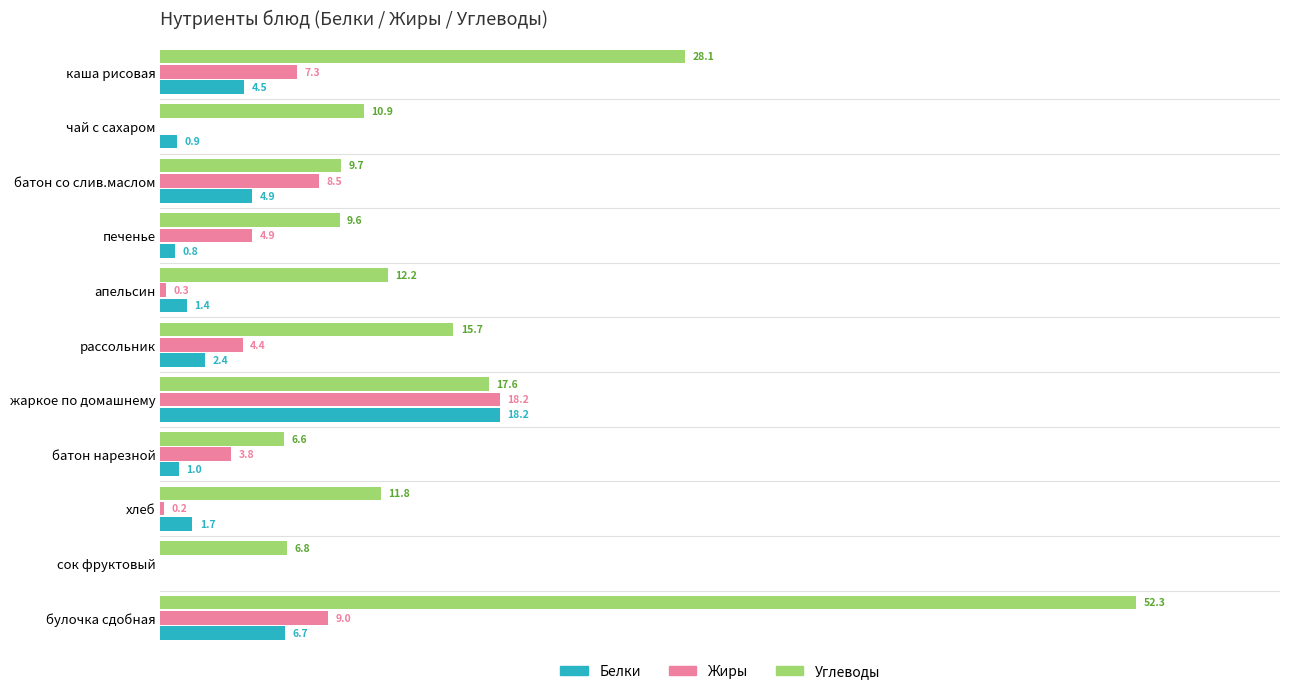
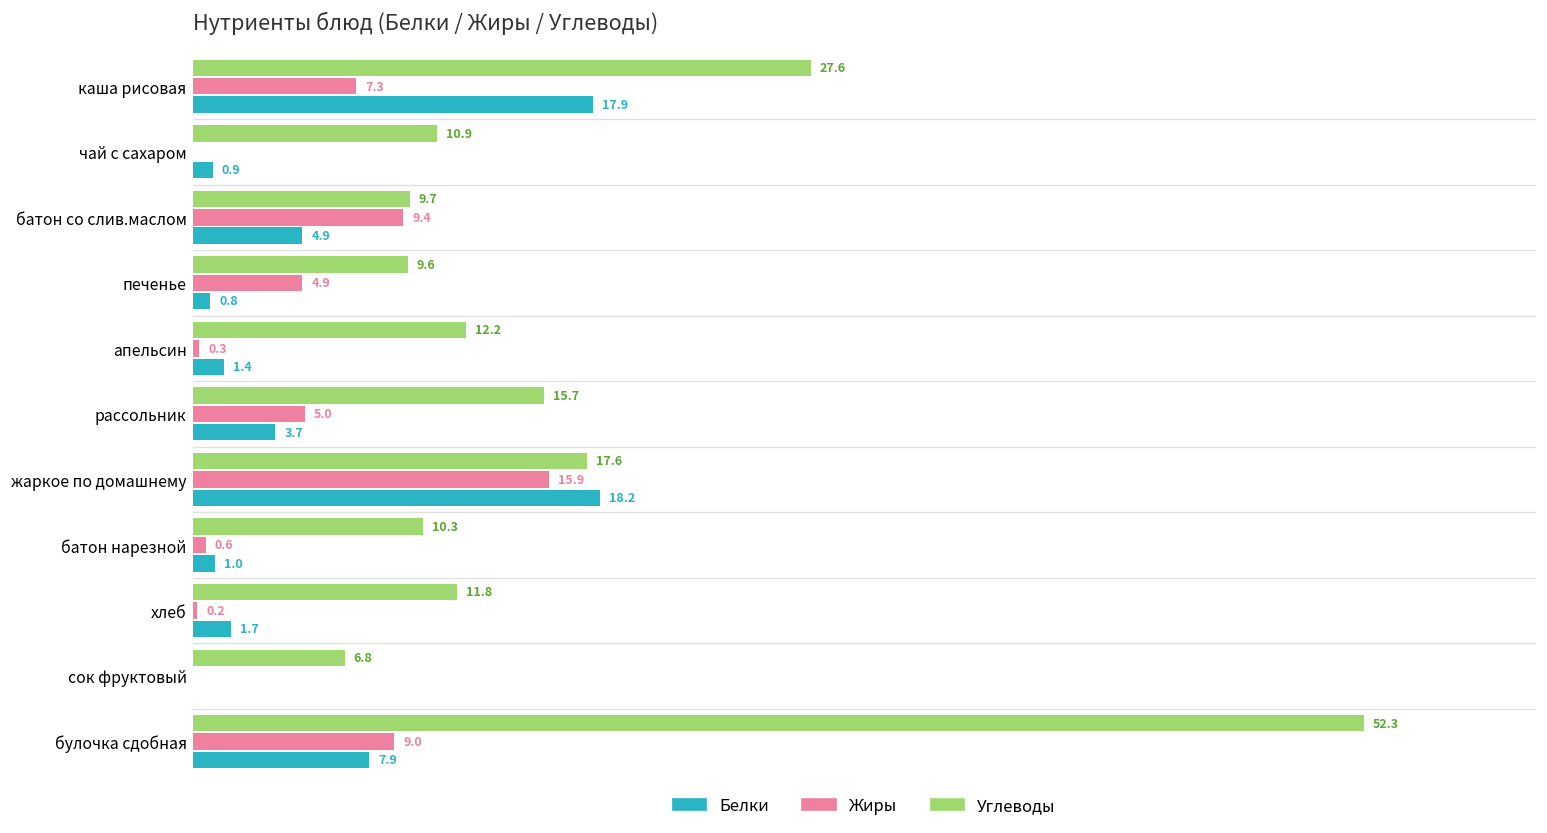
Углеводы, каша рисовая: 28.1 -> 27.6
Белки, каша рисовая: 4.5 -> 17.9
Жиры, батон со слив.маслом: 8.5 -> 9.4
Жиры, рассольник: 4.4 -> 5.0
Белки, рассольник: 2.4 -> 3.7
Жиры, жаркое по домашнему: 18.2 -> 15.9
Углеводы, батон нарезной: 6.6 -> 10.3
Жиры, батон нарезной: 3.8 -> 0.6
Белки, булочка сдобная: 6.7 -> 7.9
